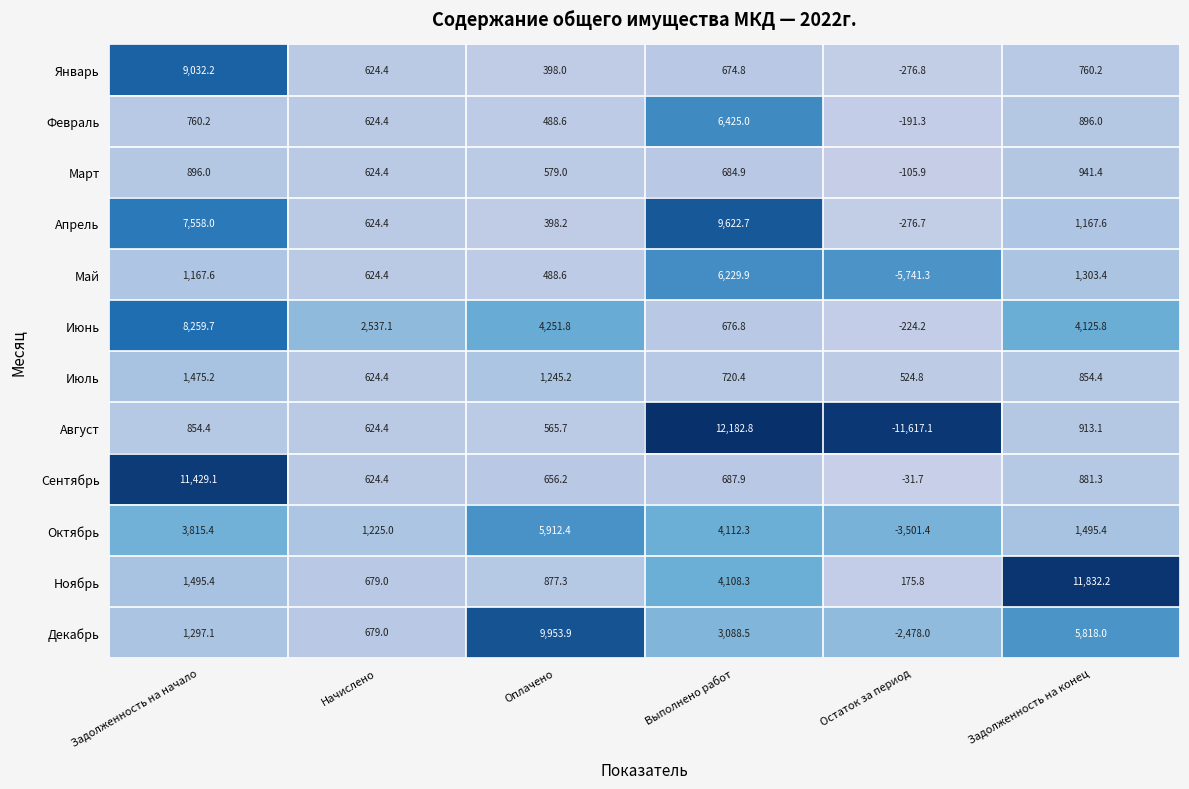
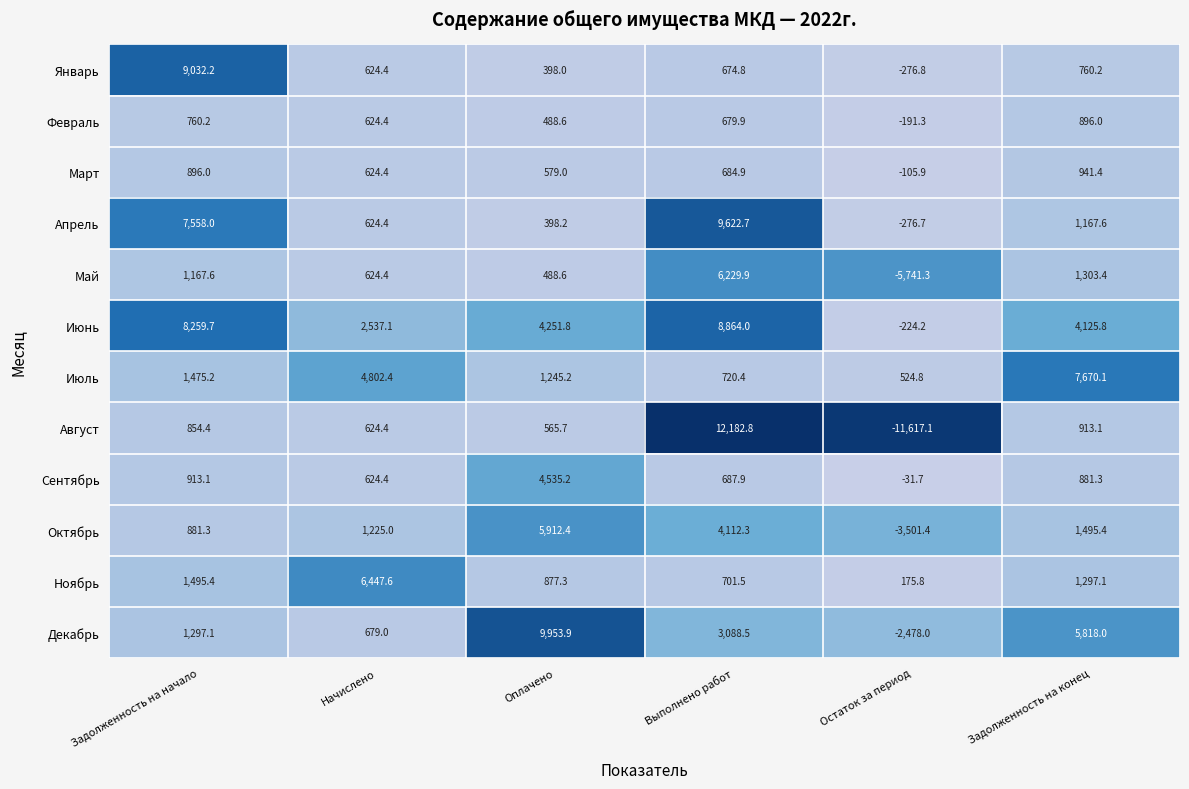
Февраль, Выполнено работ: 6,425.0 -> 679.9
Июнь, Выполнено работ: 676.8 -> 8,864.0
Июль, Начислено: 624.4 -> 4,802.4
Июль, Задолженность на конец: 854.4 -> 7,670.1
Сентябрь, Задолженность на начало: 11,429.1 -> 913.1
Сентябрь, Оплачено: 656.2 -> 4,535.2
Октябрь, Задолженность на начало: 3,815.4 -> 881.3
Ноябрь, Начислено: 679.0 -> 6,447.6
Ноябрь, Выполнено работ: 4,108.3 -> 701.5
Ноябрь, Задолженность на конец: 11,832.2 -> 1,297.1
